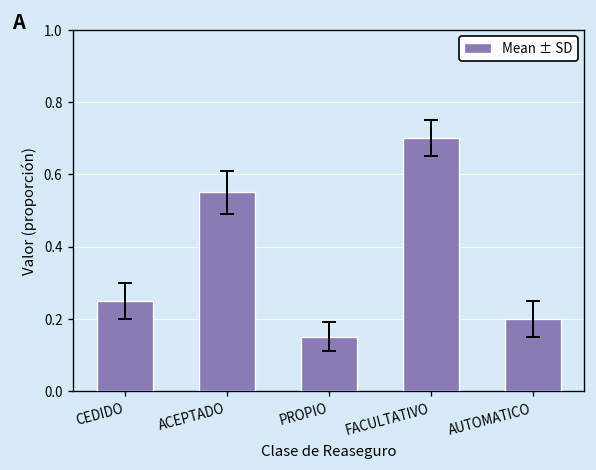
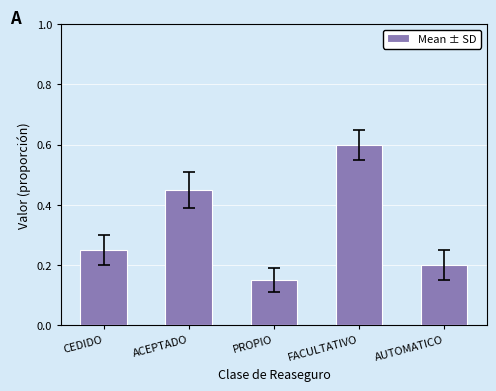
Mean ± SD, ACEPTADO: 0.55 -> 0.45
Mean ± SD, FACULTATIVO: 0.7 -> 0.6
